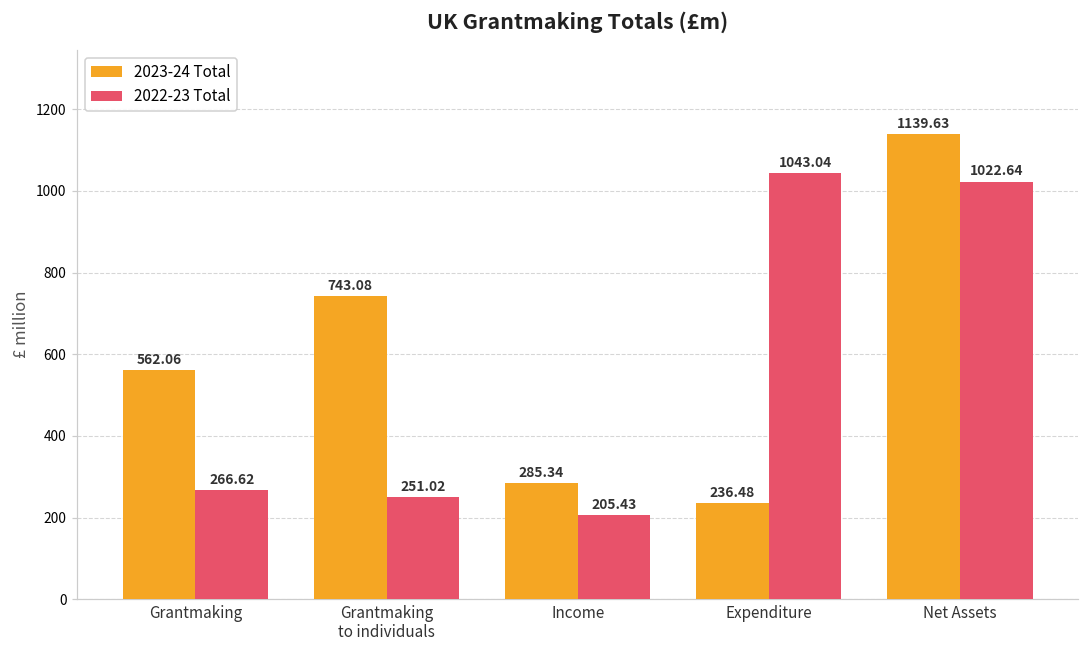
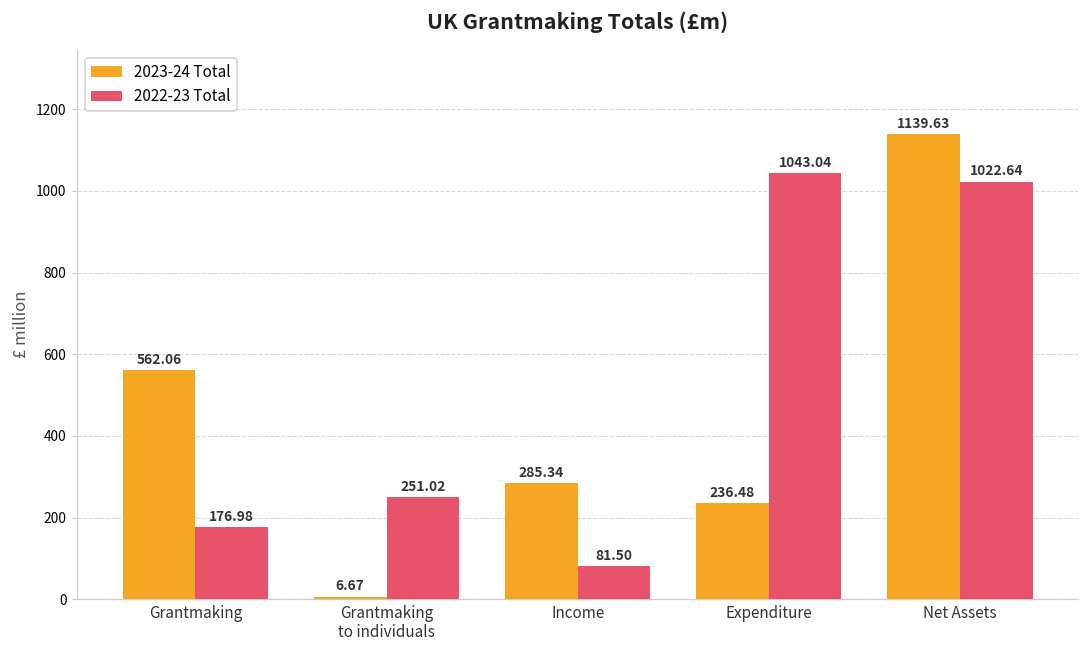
2022-23 Total, Grantmaking: 266.62 -> 176.98
2023-24 Total, Grantmaking to individuals: 743.08 -> 6.67
2022-23 Total, Income: 205.43 -> 81.50
